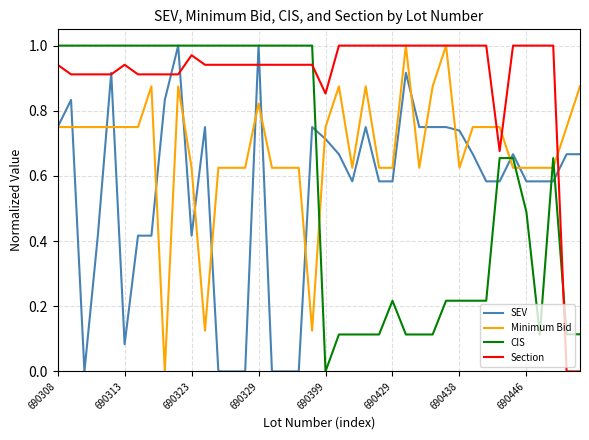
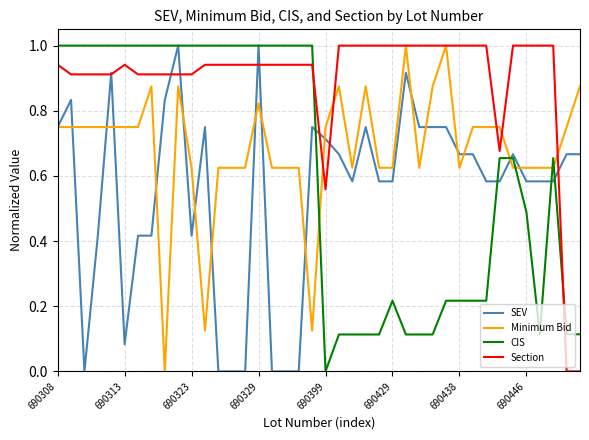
Section, 690323: 0.97 -> 0.91
Section, 690399: 0.85 -> 0.56
SEV, 690438: 0.74 -> 0.67
